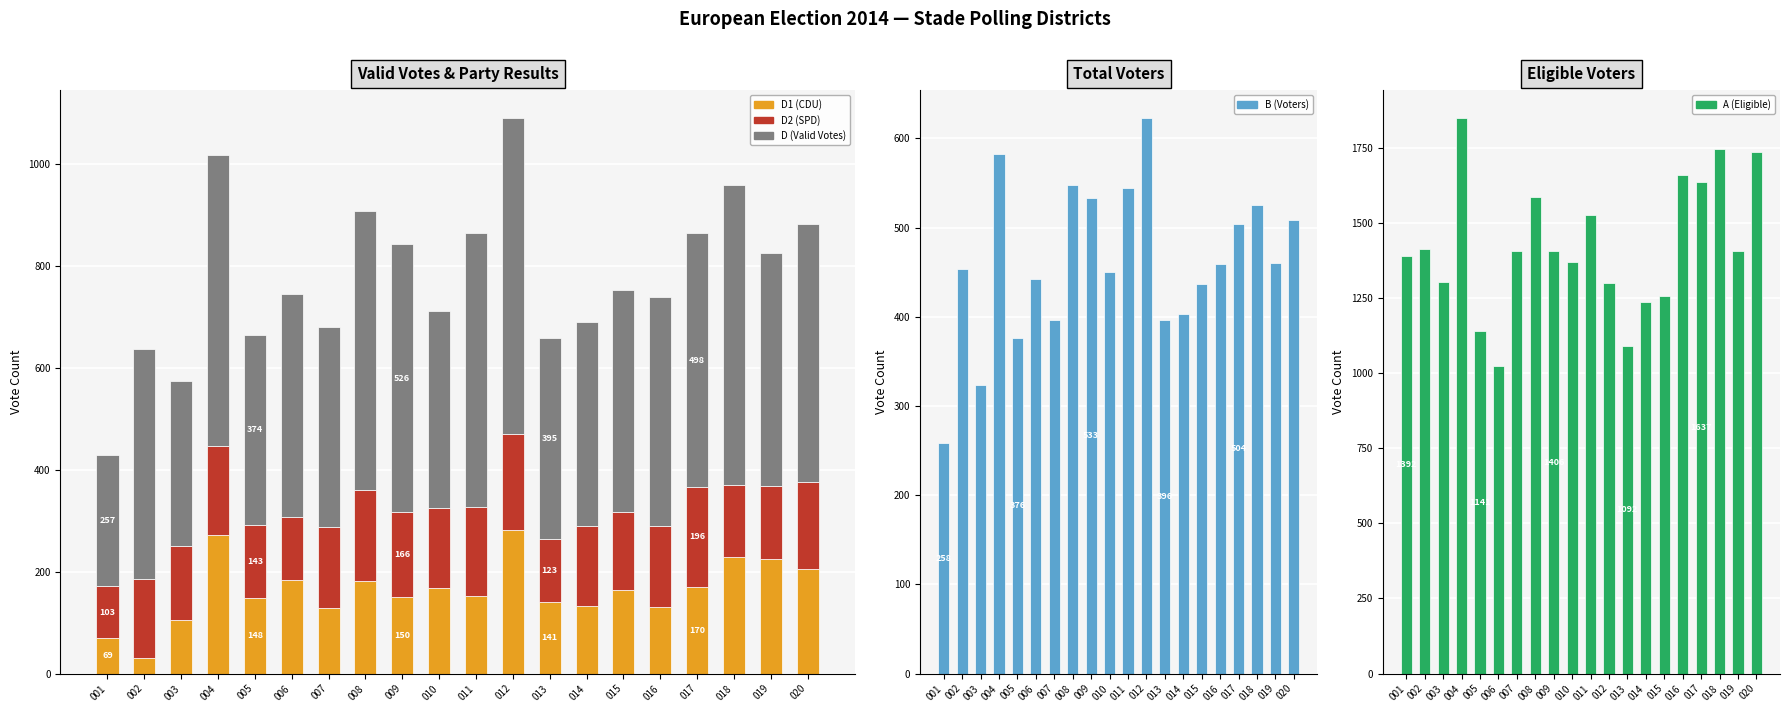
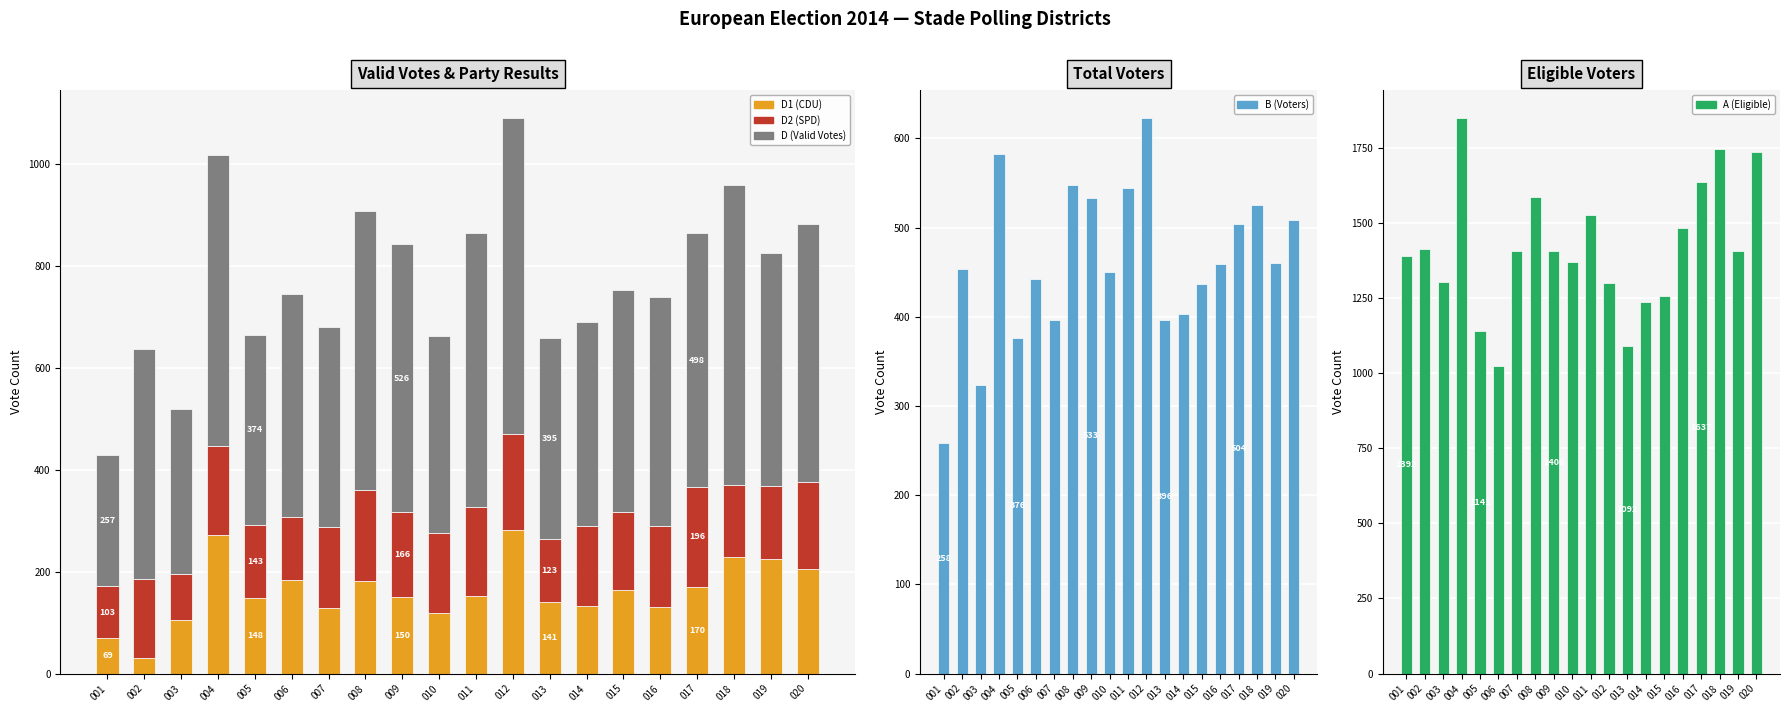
Valid Votes & Party Results, D2 (SPD), 003: 140 -> 90
Valid Votes & Party Results, D1 (CDU), 010: 170 -> 120
Eligible Voters, 016: 1660 -> 1490
